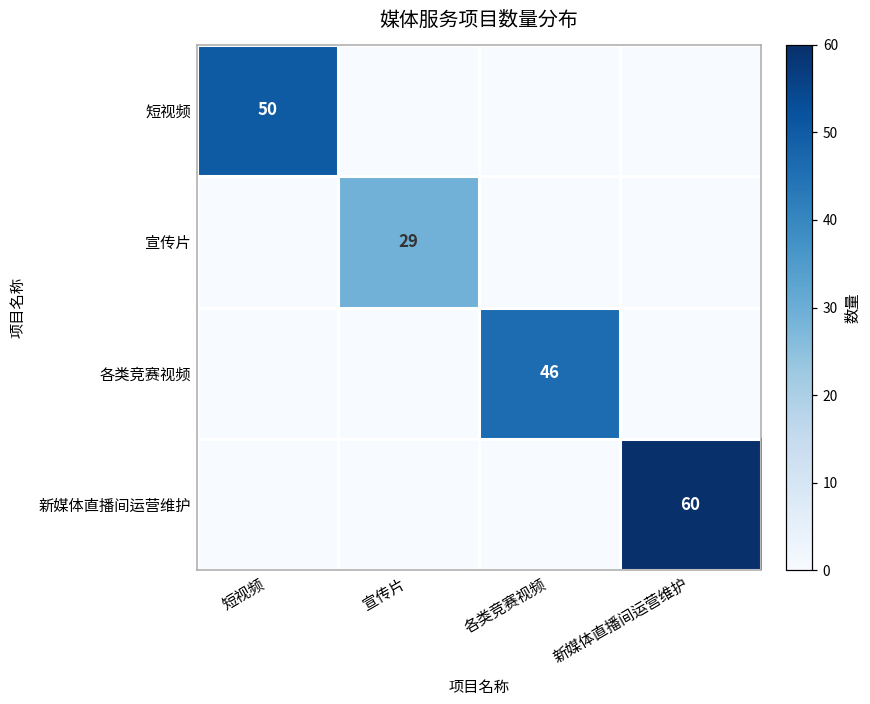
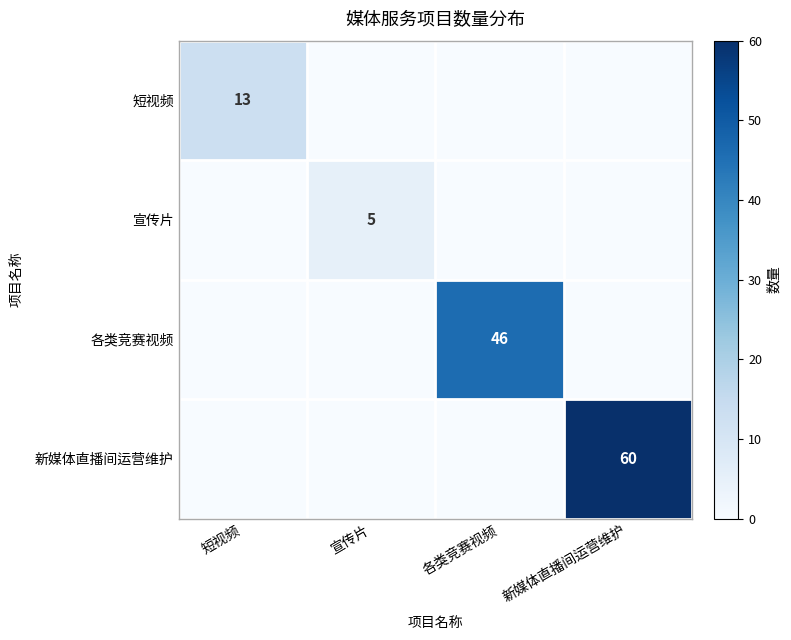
短视频, 短视频: 50 -> 13
宣传片, 宣传片: 29 -> 5
